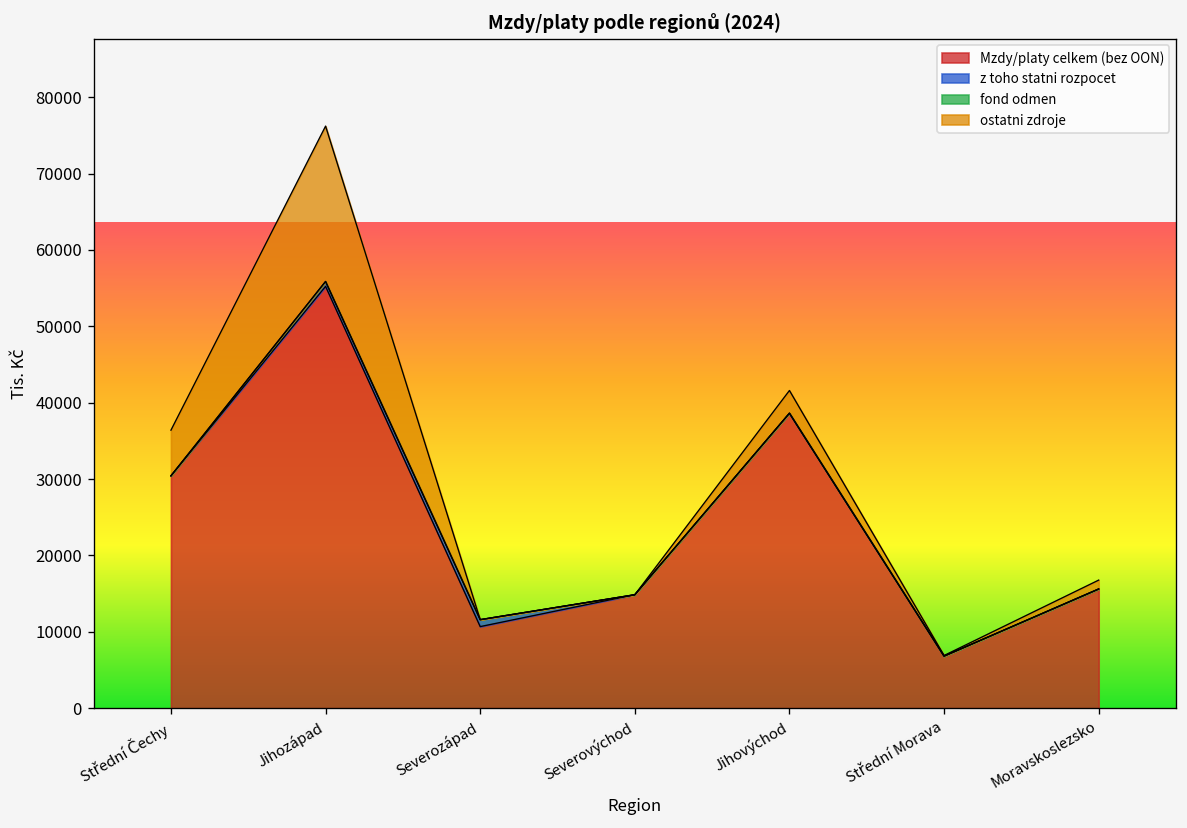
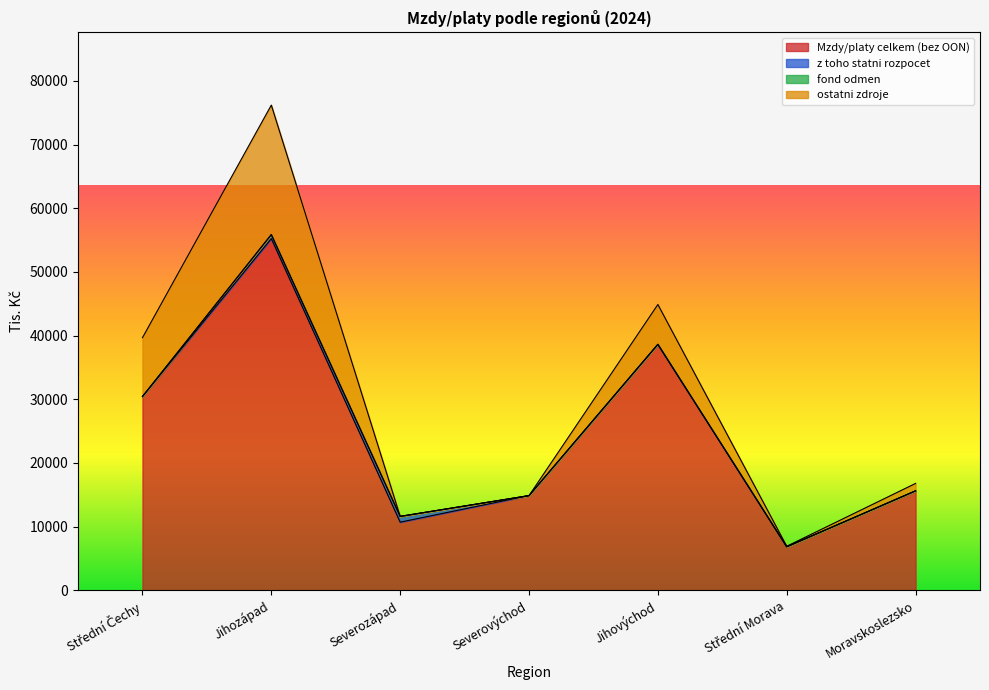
ostatni zdroje, Střední Čechy: 6000 -> 9000
ostatni zdroje, Jihovýchod: 3000 -> 6000
